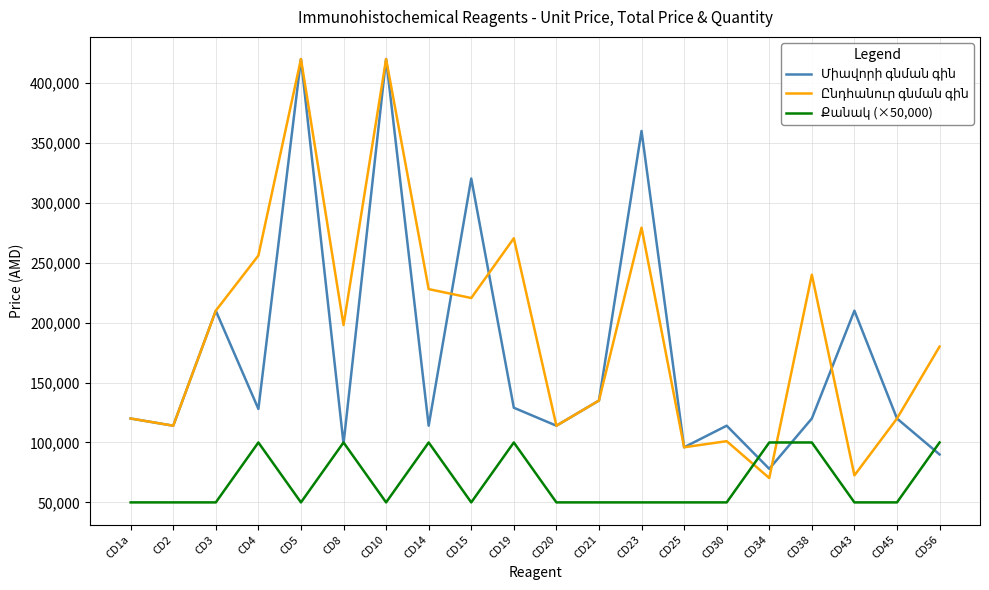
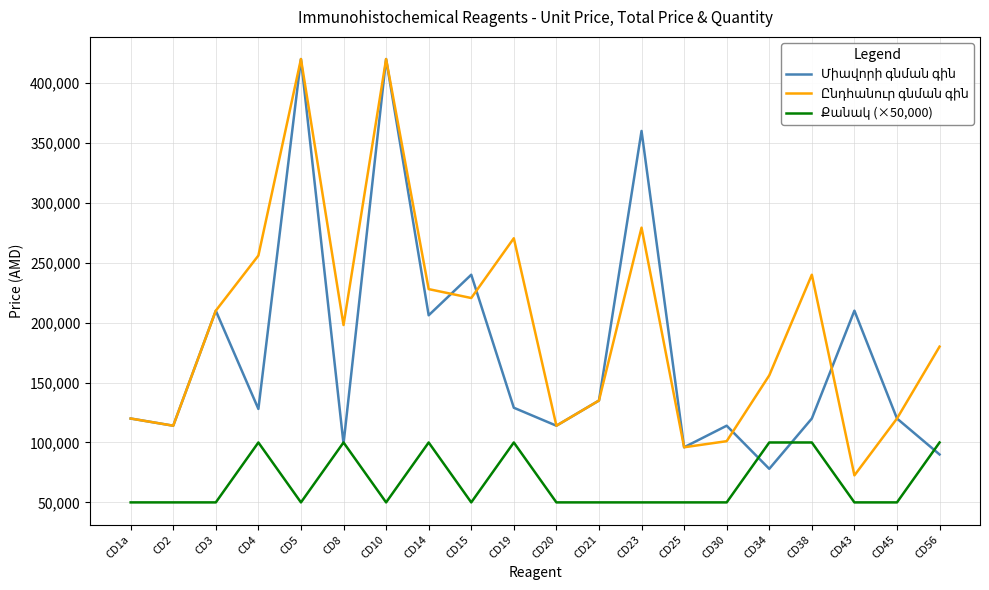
Միավորի գնման գին, CD14: 114,000 -> 206,000
Միավորի գնման գին, CD15: 320,000 -> 240,000
Ընդհանուր գնման գին, CD34: 70,000 -> 156,000
